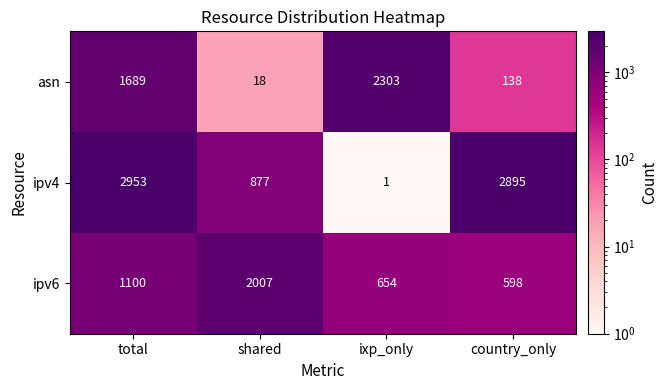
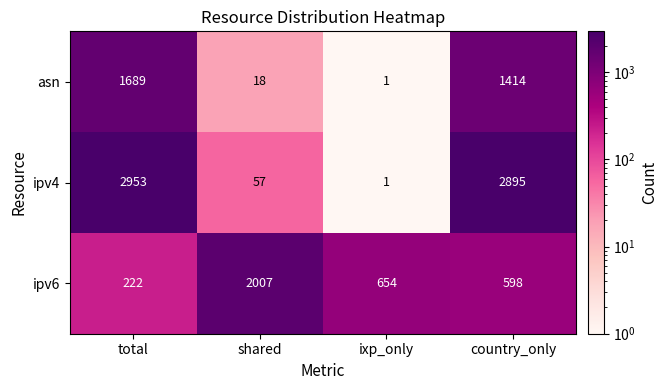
asn, ixp_only: 2303 -> 1
asn, country_only: 138 -> 1414
ipv4, shared: 877 -> 57
ipv6, total: 1100 -> 222
